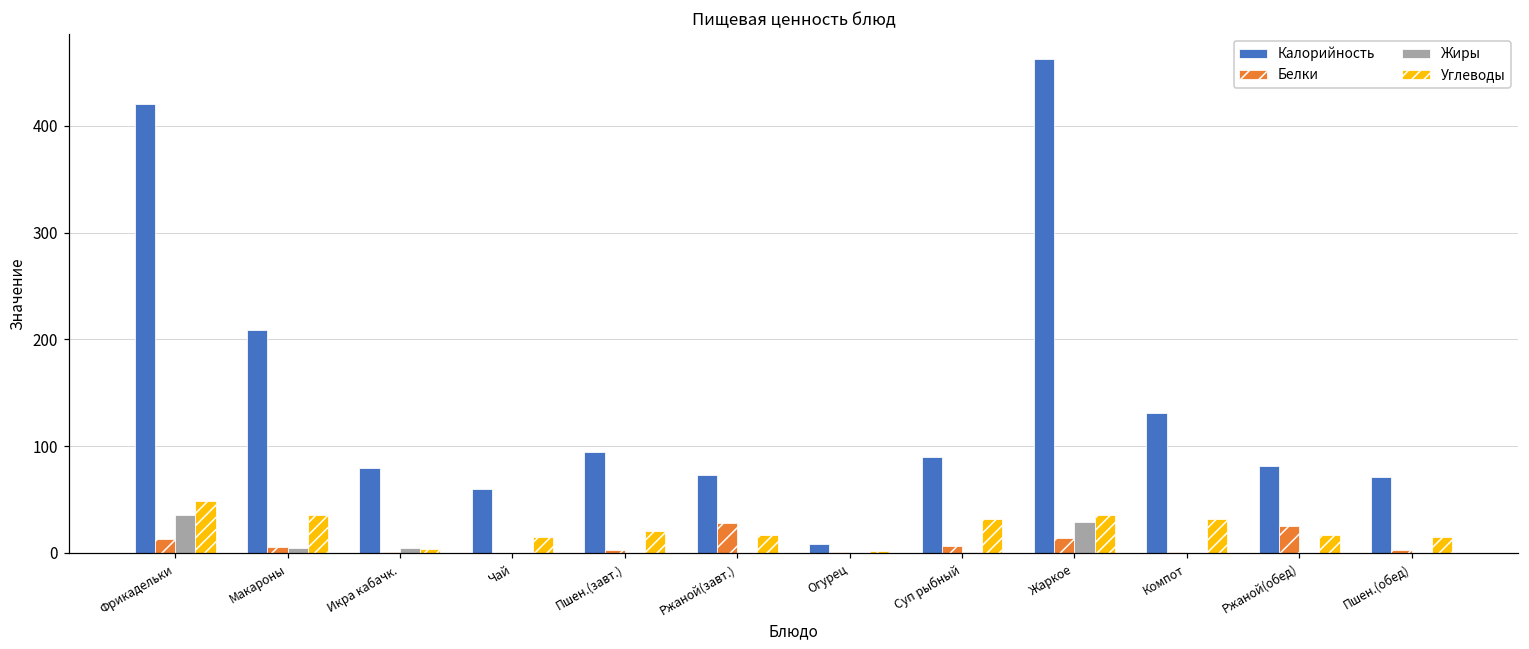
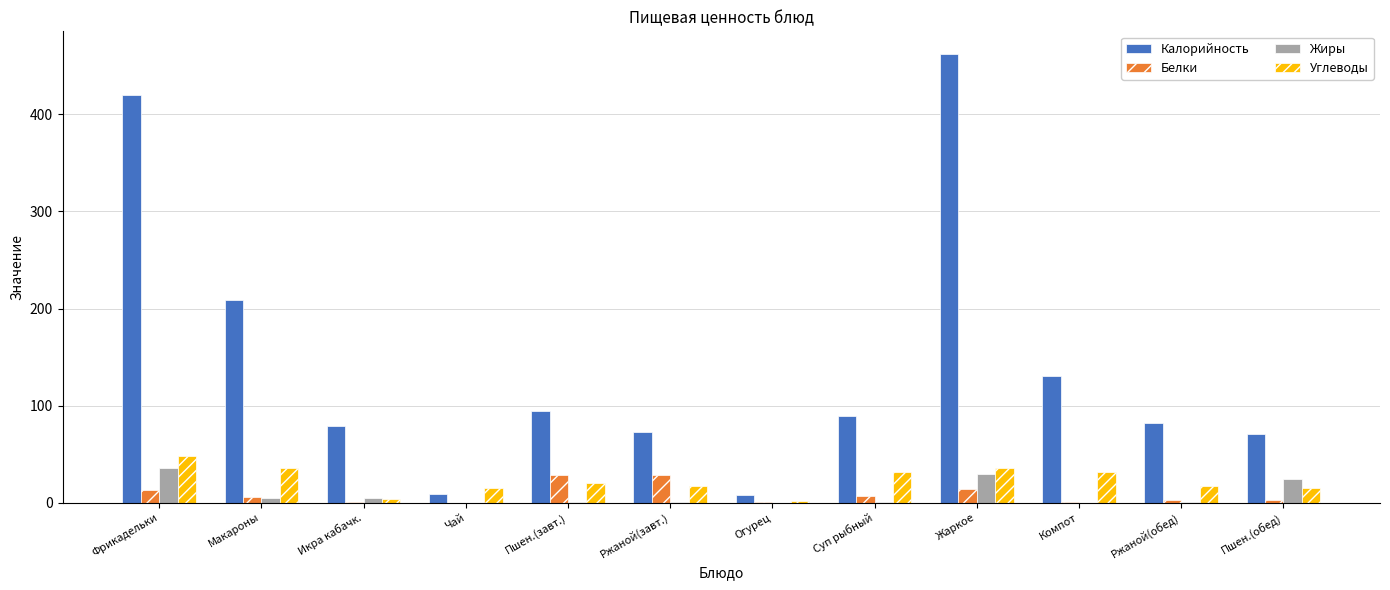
Калорийность, Чай: 60 -> 10
Белки, Пшен.(завт.): 0 -> 30
Белки, Ржаной(обед): 30 -> 0
Жиры, Пшен.(обед): 0 -> 20
